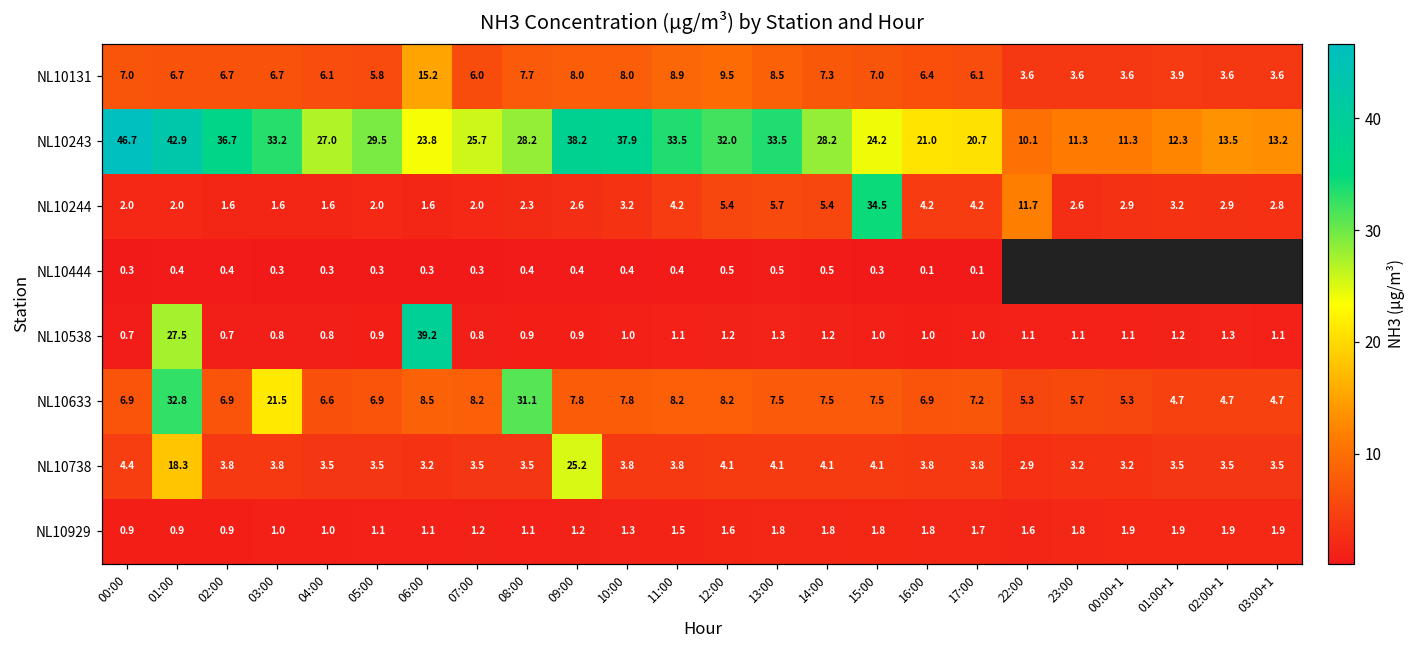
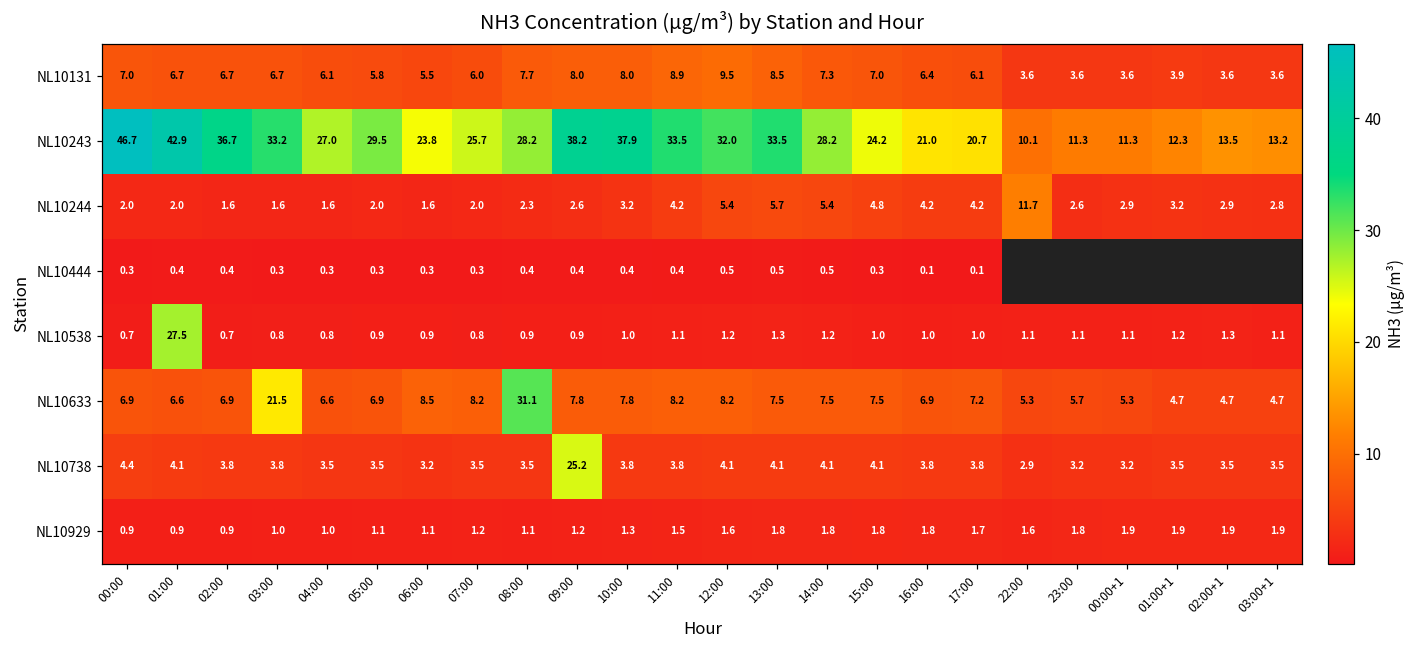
NL10131, 06:00: 15.2 -> 5.5
NL10244, 15:00: 34.5 -> 4.8
NL10538, 06:00: 39.2 -> 0.9
NL10633, 01:00: 32.8 -> 6.6
NL10738, 01:00: 18.3 -> 4.1
